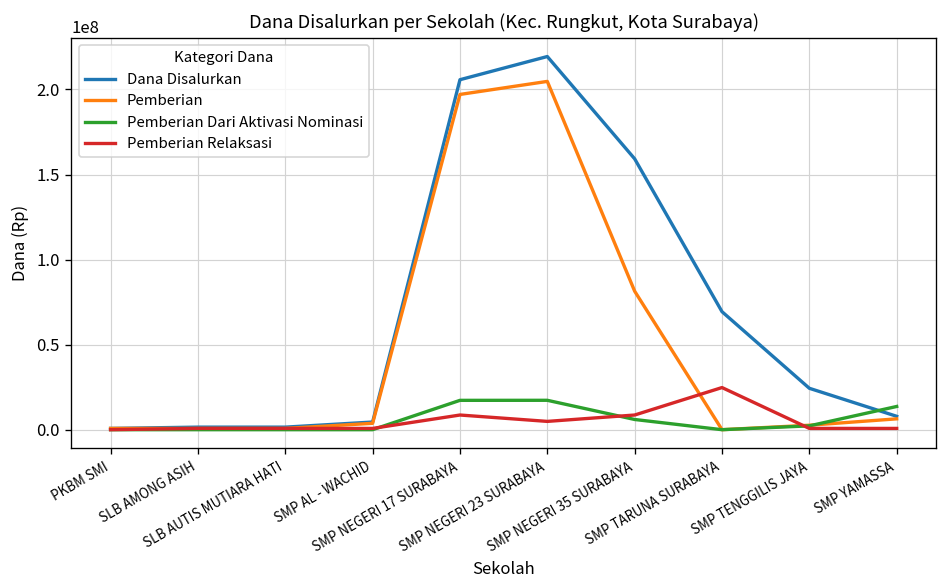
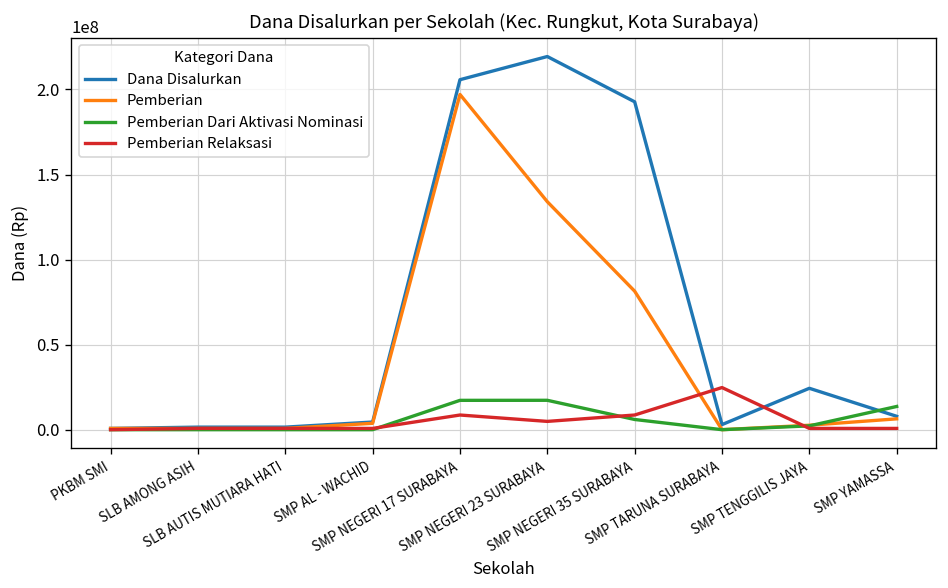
Pemberian, SMP NEGERI 23 SURABAYA: 205000000 -> 134000000
Dana Disalurkan, SMP NEGERI 35 SURABAYA: 159000000 -> 193000000
Dana Disalurkan, SMP TARUNA SURABAYA: 69000000 -> 3000000
